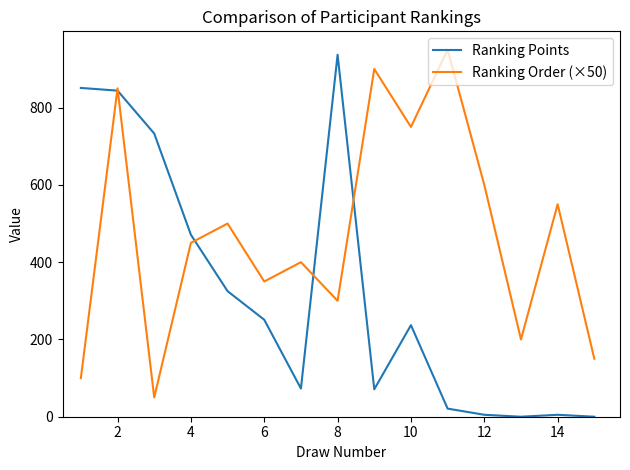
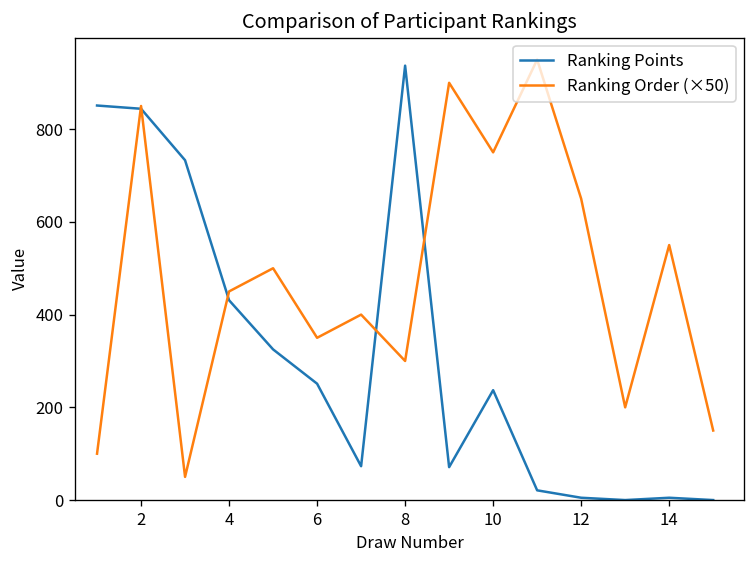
Ranking Points, 4: 470 -> 430
Ranking Order (×50), 12: 600 -> 650
